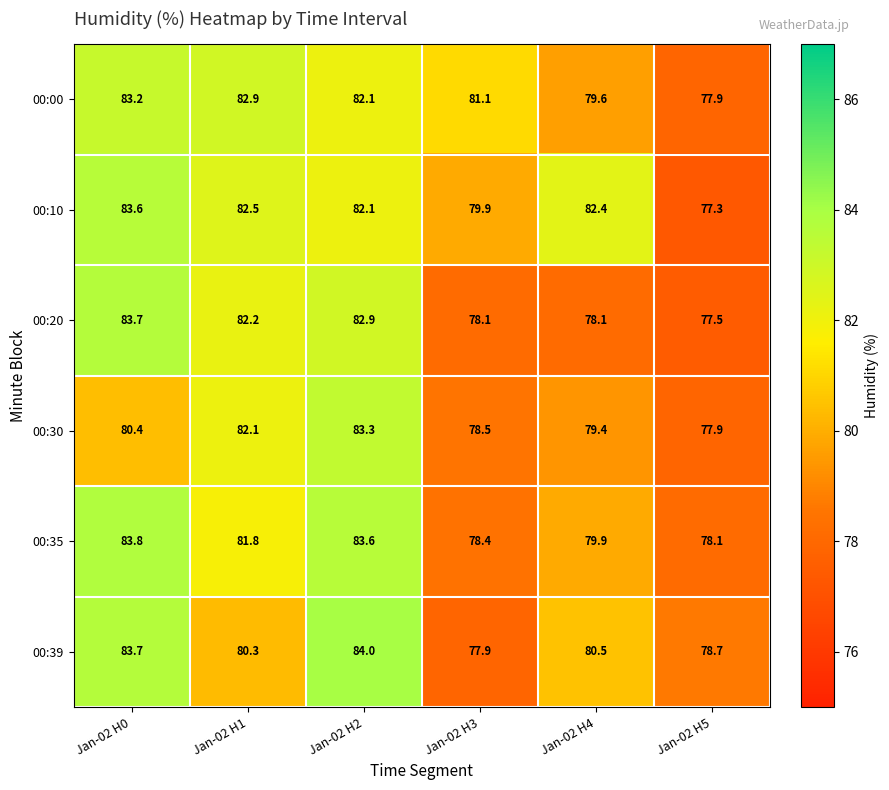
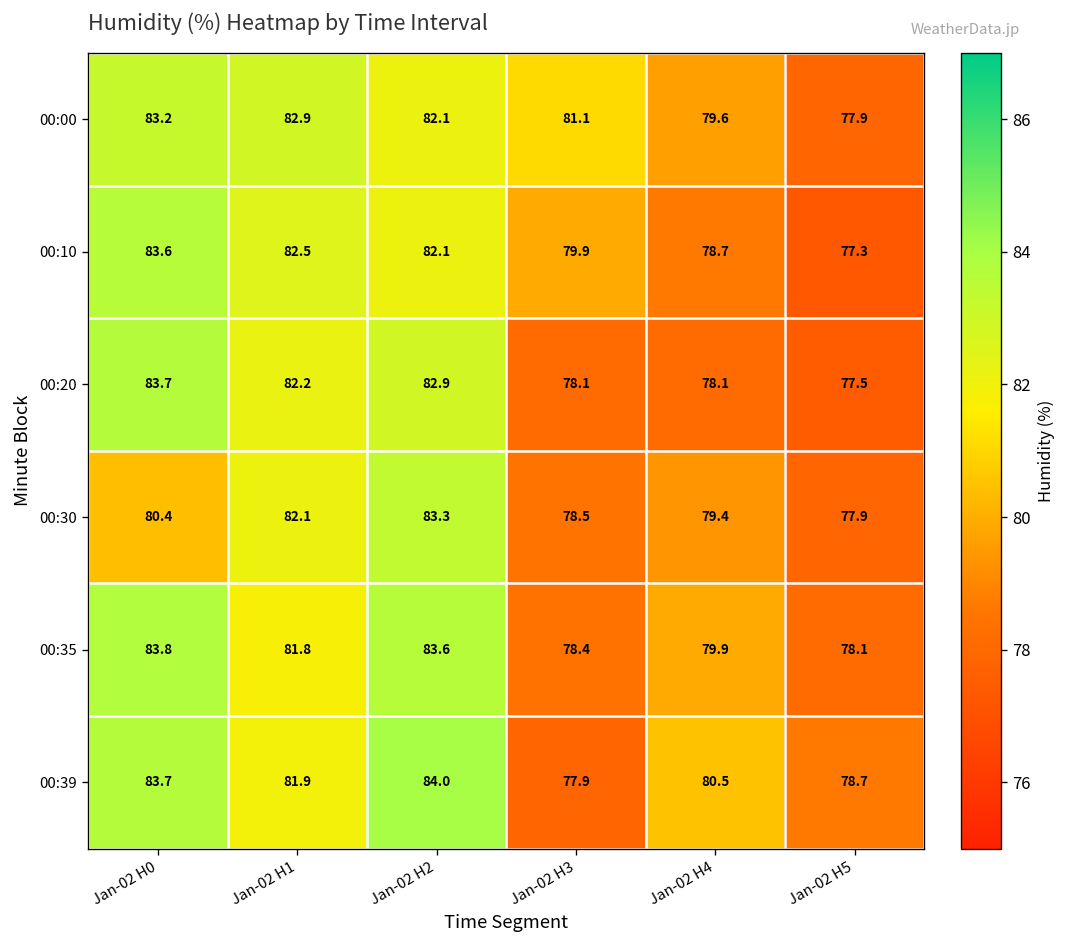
00:10, Jan-02 H4: 82.4 -> 78.7
00:39, Jan-02 H1: 80.3 -> 81.9
